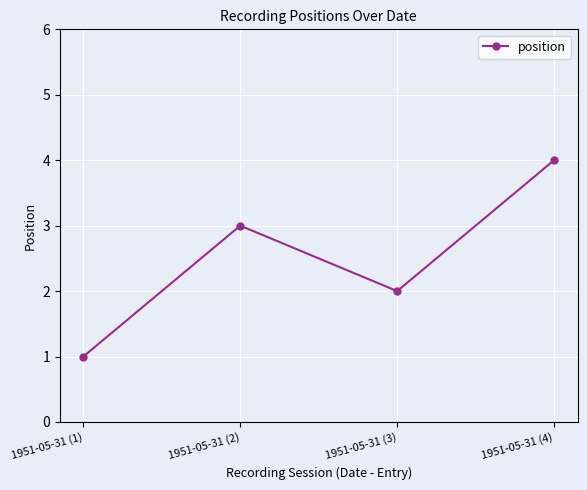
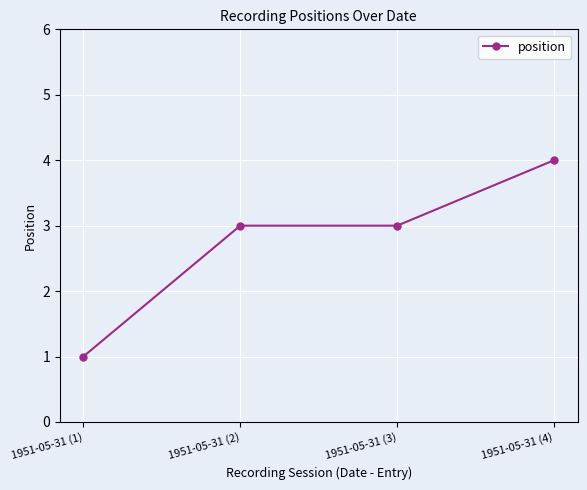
1951-05-31 (3): 2 -> 3
